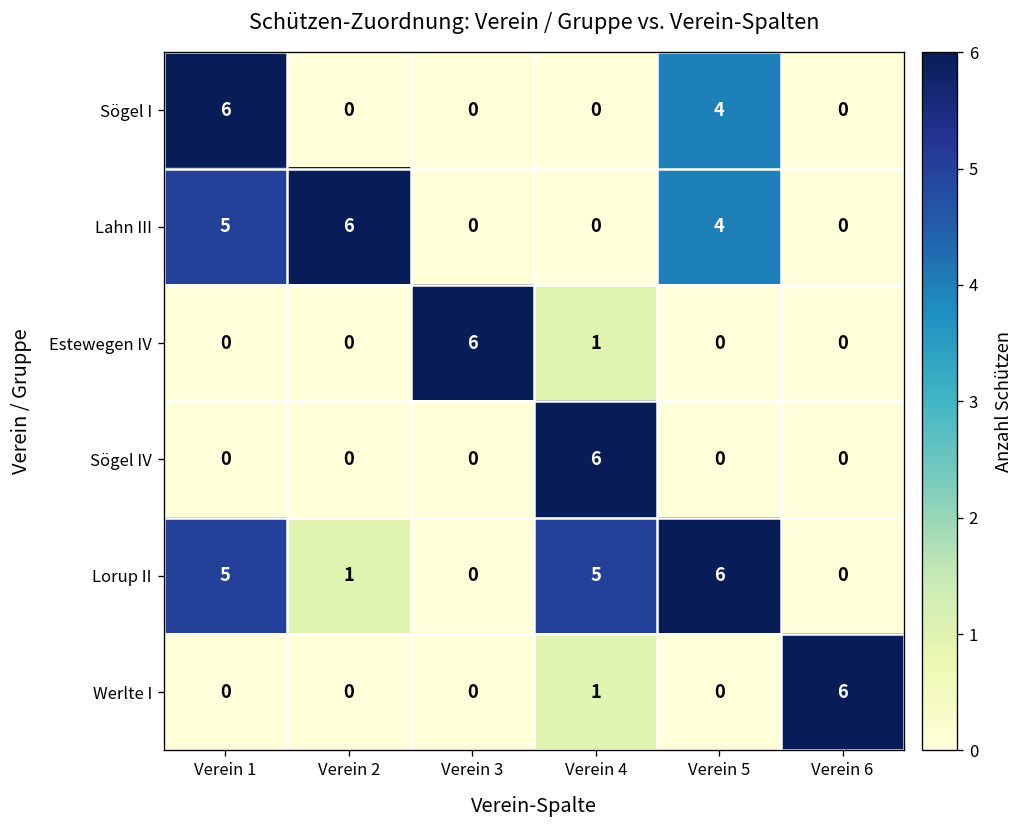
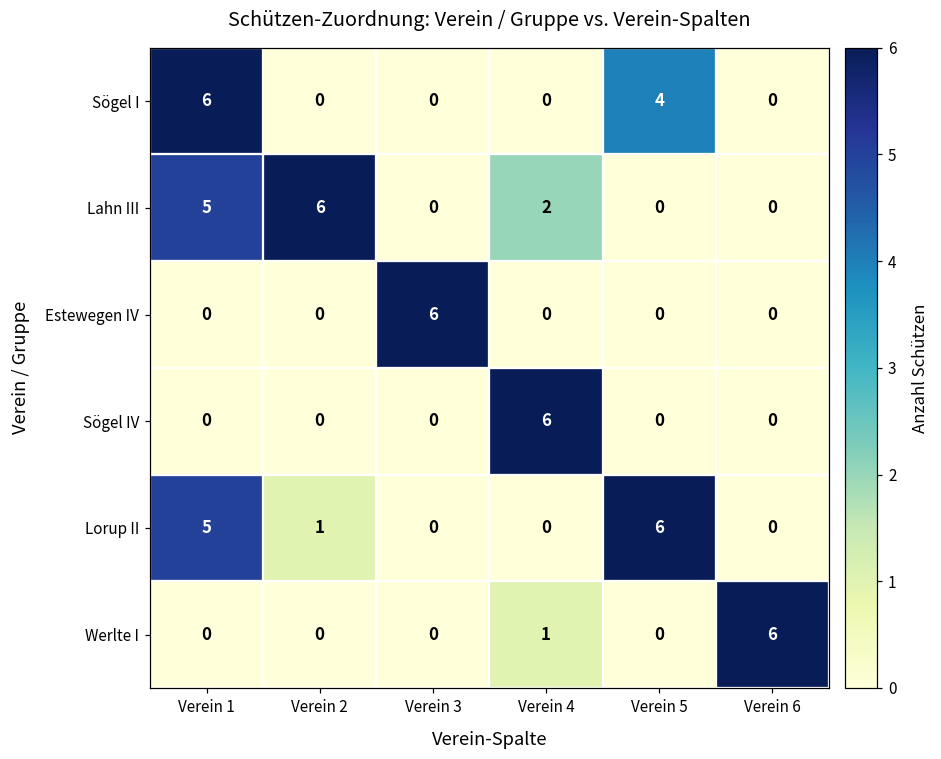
Lahn III, Verein 4: 0 -> 2
Lahn III, Verein 5: 4 -> 0
Estewegen IV, Verein 4: 1 -> 0
Lorup II, Verein 4: 5 -> 0
